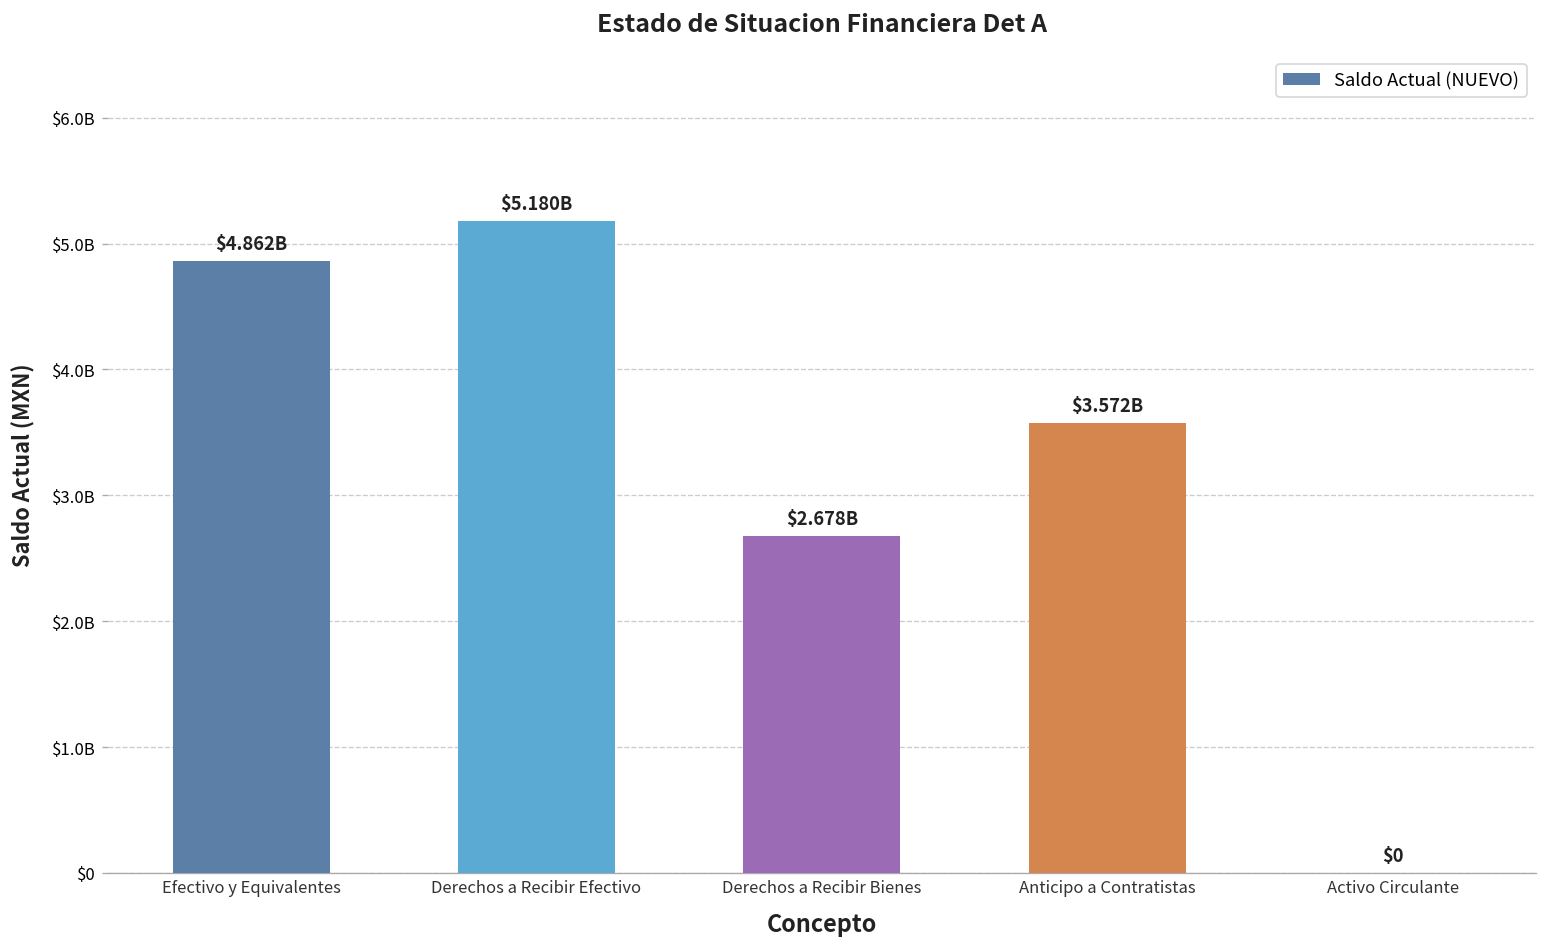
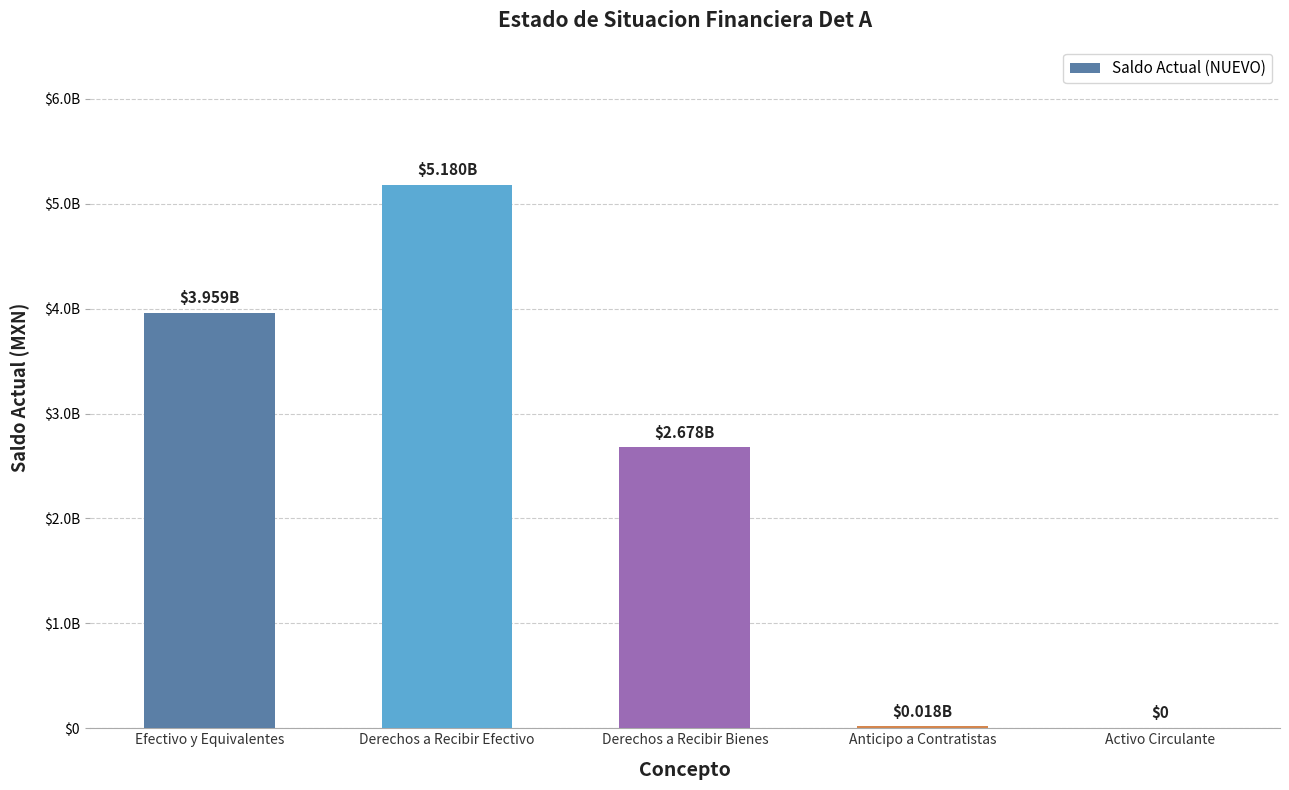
Efectivo y Equivalentes: $4.862B -> $3.959B
Anticipo a Contratistas: $3.572B -> $0.018B
